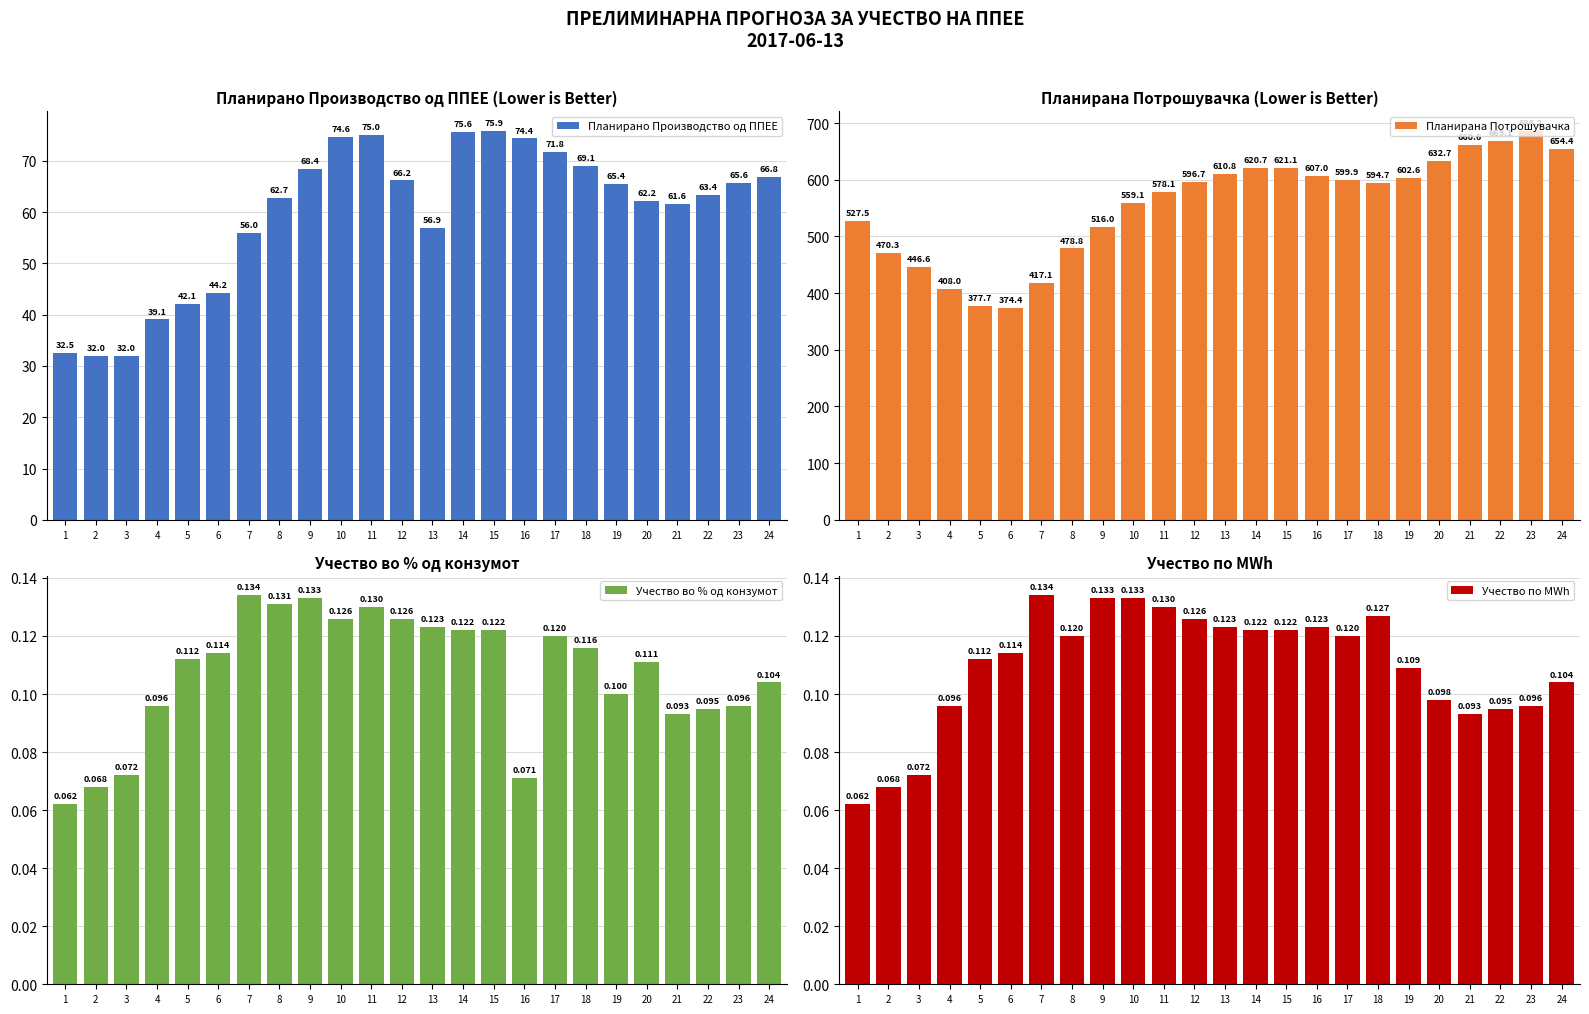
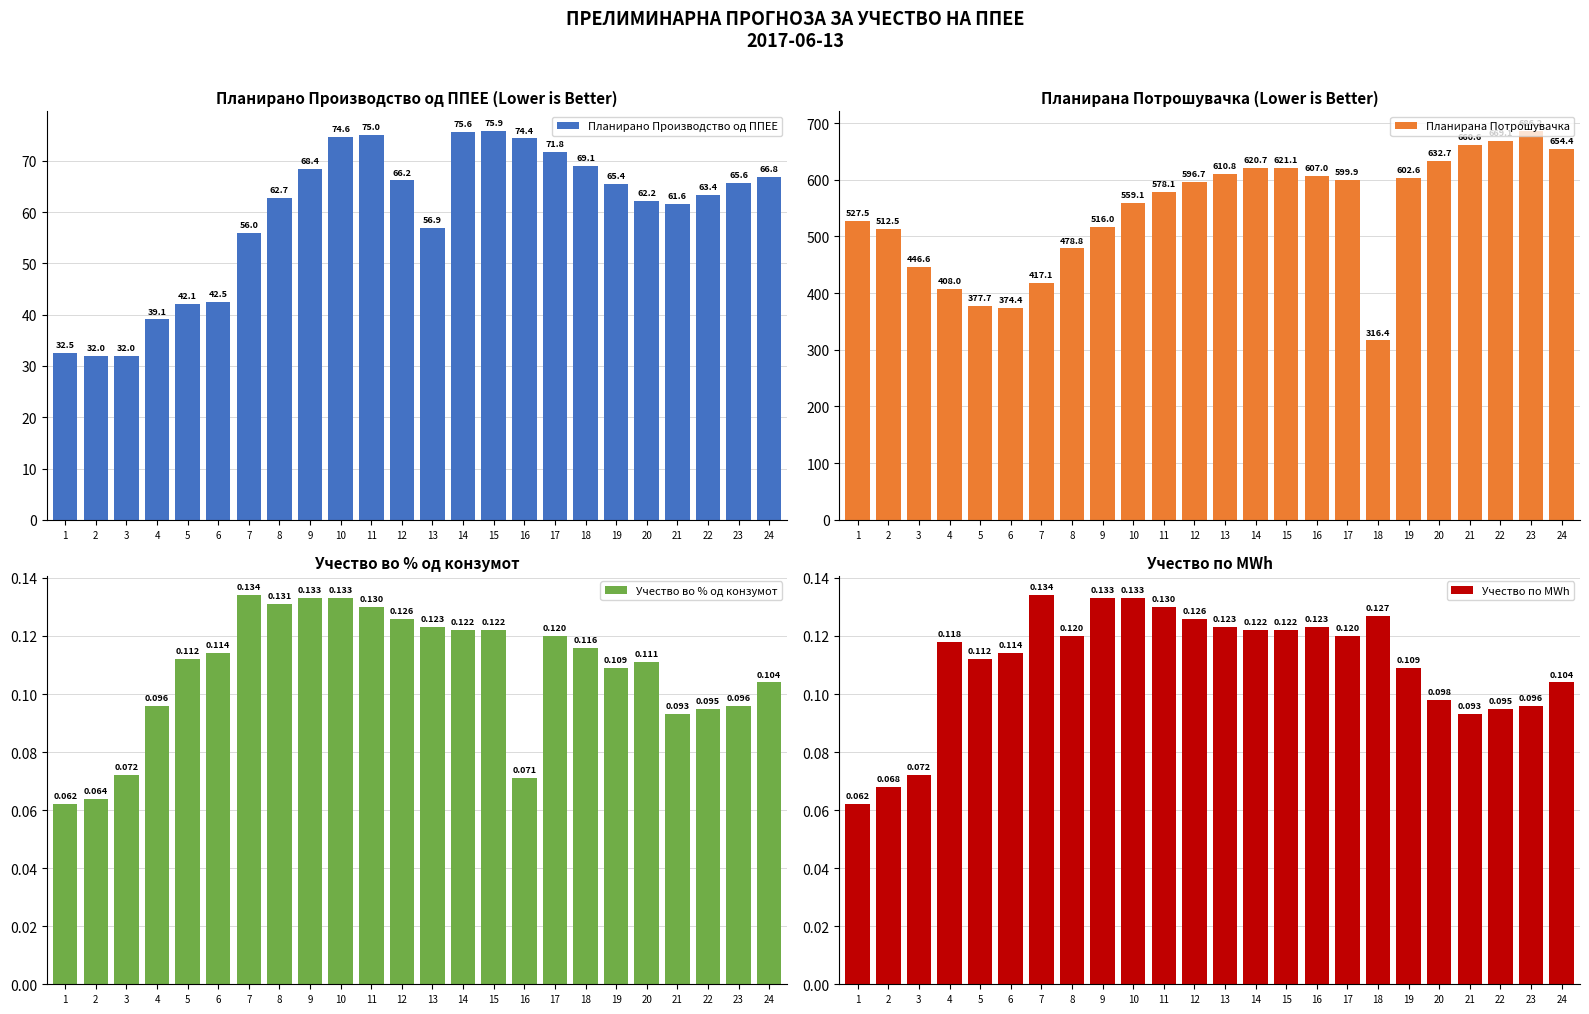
Планирано Производство од ППЕЕ (Lower is Better), 6: 44.2 -> 42.5
Планирана Потрошувачка (Lower is Better), 2: 470.3 -> 512.5
Планирана Потрошувачка (Lower is Better), 18: 594.7 -> 316.4
Учество во % од конзумот, 2: 0.068 -> 0.064
Учество во % од конзумот, 10: 0.126 -> 0.133
Учество во % од конзумот, 19: 0.100 -> 0.109
Учество по MWh, 4: 0.096 -> 0.118
